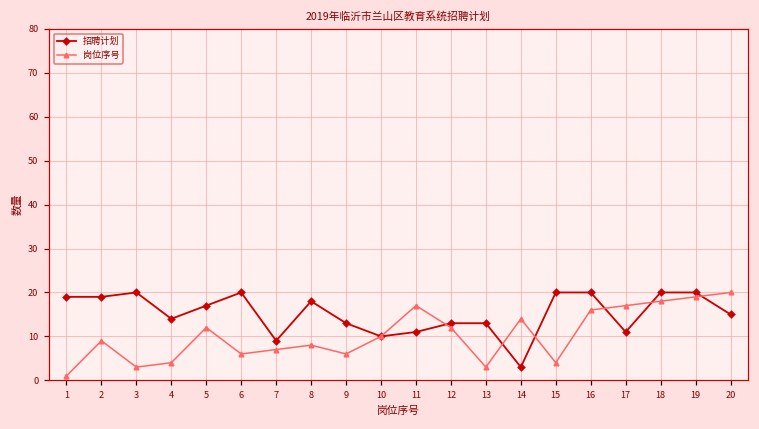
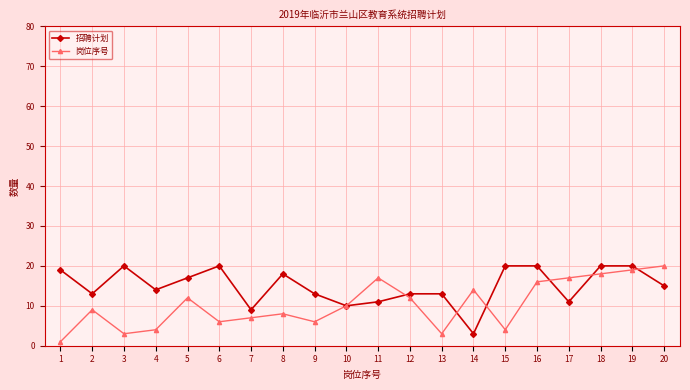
招聘计划, 2: 19 -> 13
